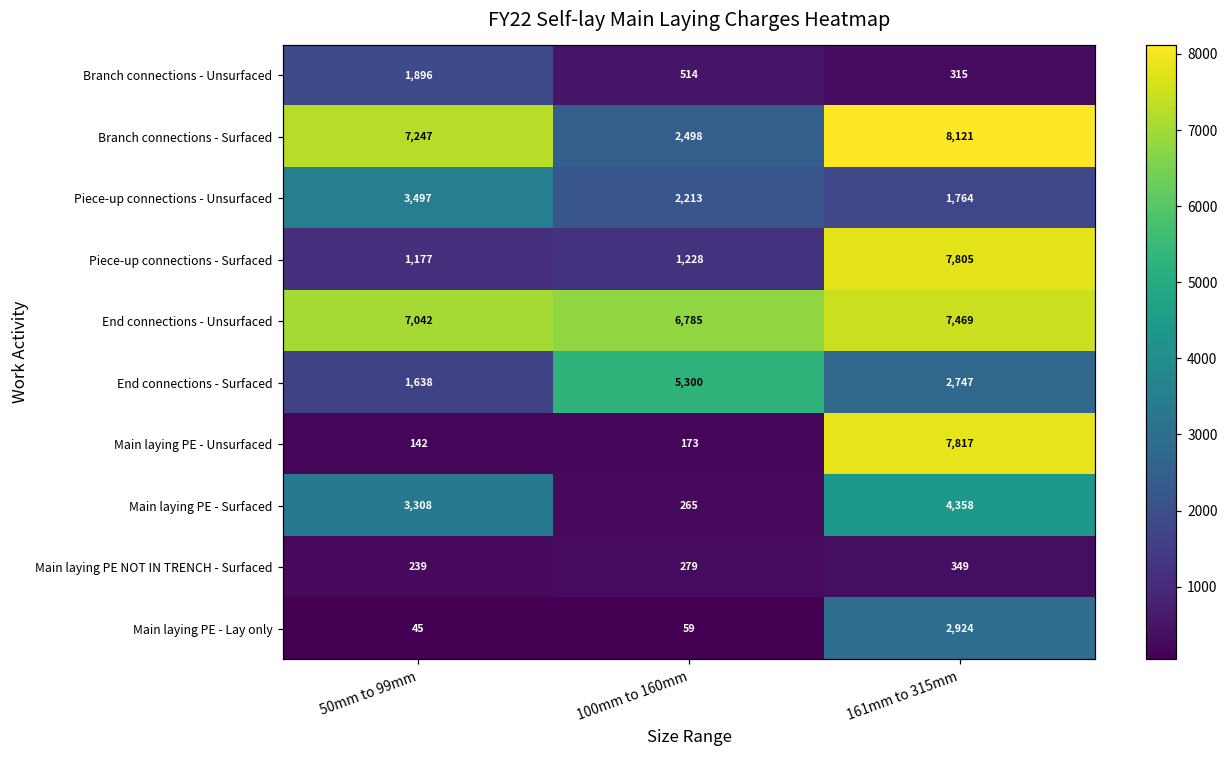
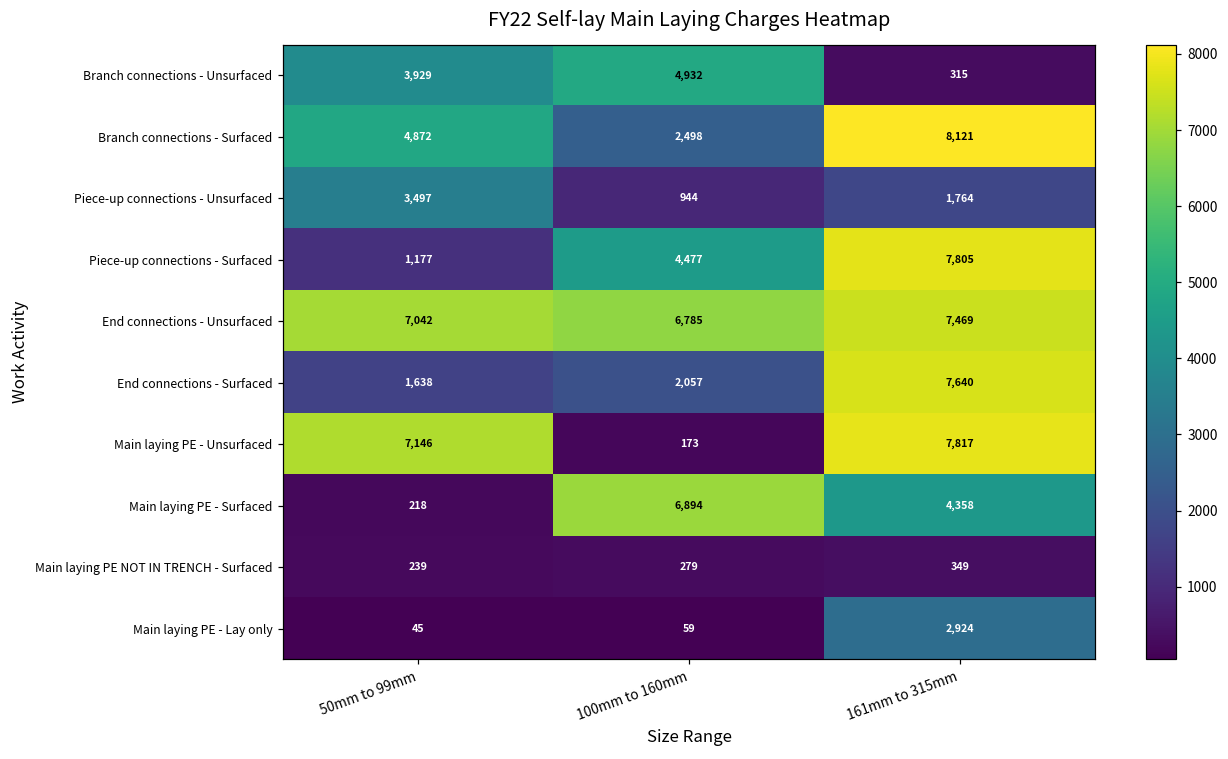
Branch connections - Unsurfaced, 50mm to 99mm: 1,896 -> 3,929
Branch connections - Unsurfaced, 100mm to 160mm: 514 -> 4,932
Branch connections - Surfaced, 50mm to 99mm: 7,247 -> 4,872
Piece-up connections - Unsurfaced, 100mm to 160mm: 2,213 -> 944
Piece-up connections - Surfaced, 100mm to 160mm: 1,228 -> 4,477
End connections - Surfaced, 100mm to 160mm: 5,300 -> 2,057
End connections - Surfaced, 161mm to 315mm: 2,747 -> 7,640
Main laying PE - Unsurfaced, 50mm to 99mm: 142 -> 7,146
Main laying PE - Surfaced, 50mm to 99mm: 3,308 -> 218
Main laying PE - Surfaced, 100mm to 160mm: 265 -> 6,894
